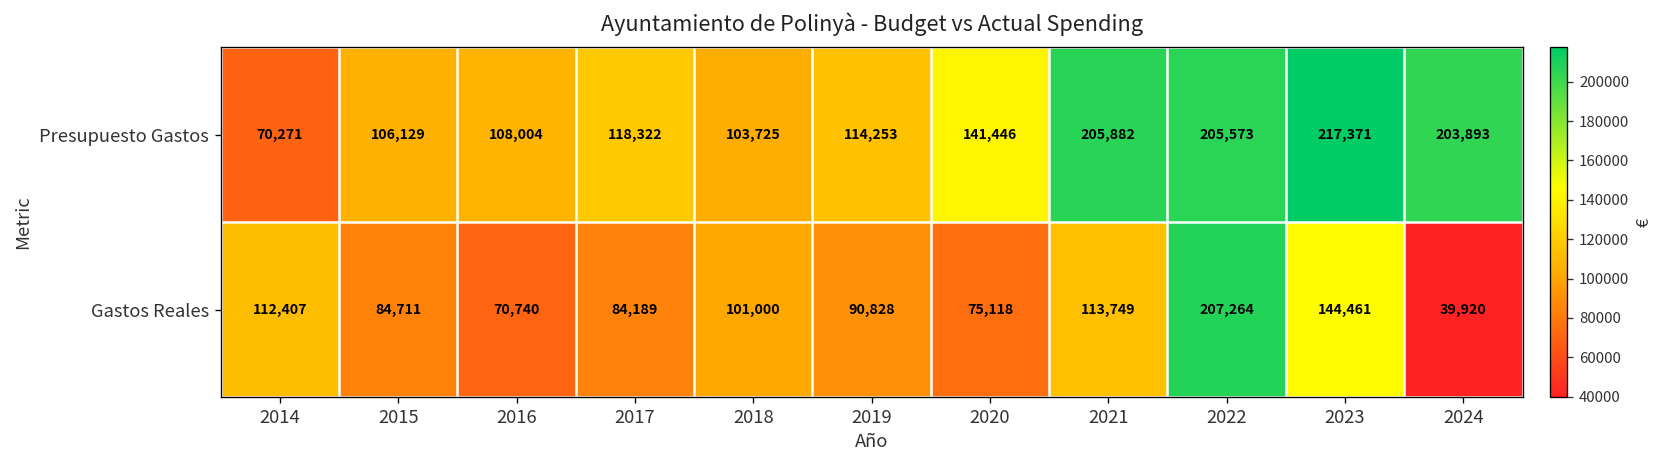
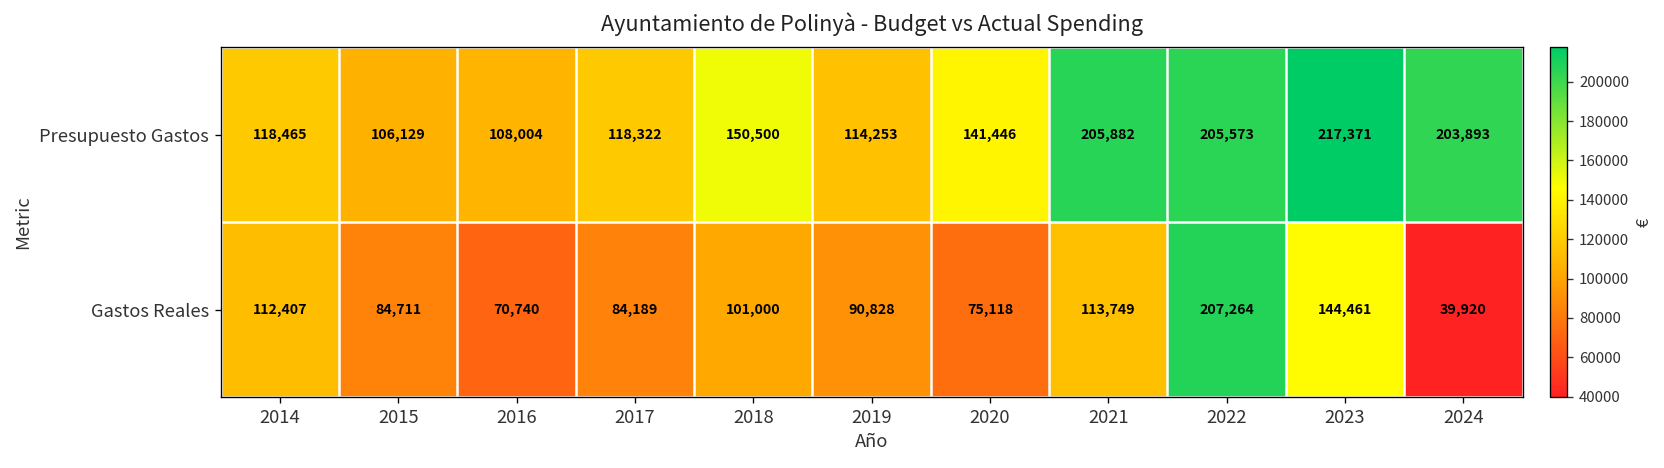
Presupuesto Gastos, 2014: 70,271 -> 118,465
Presupuesto Gastos, 2018: 103,725 -> 150,500
